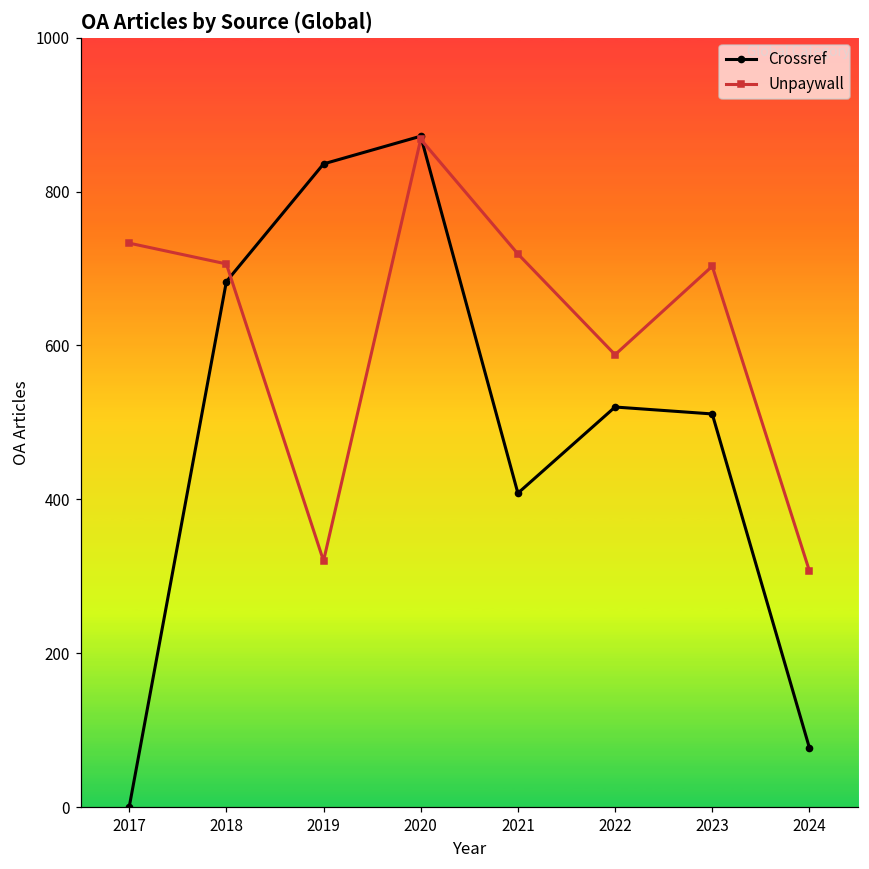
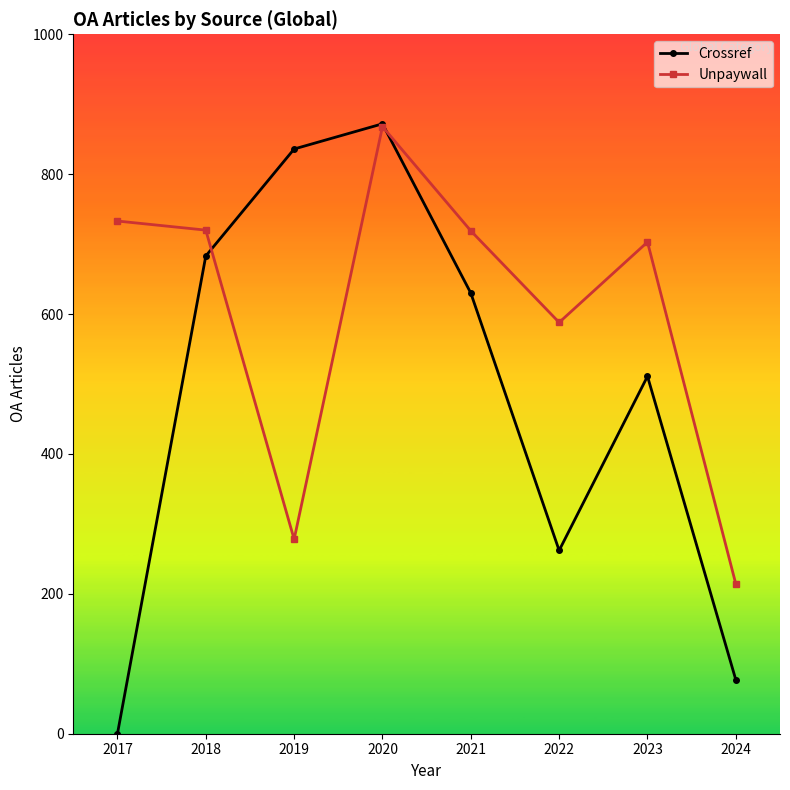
Unpaywall, 2018: 710 -> 720
Unpaywall, 2019: 320 -> 280
Crossref, 2021: 410 -> 630
Crossref, 2022: 520 -> 260
Unpaywall, 2024: 310 -> 210
